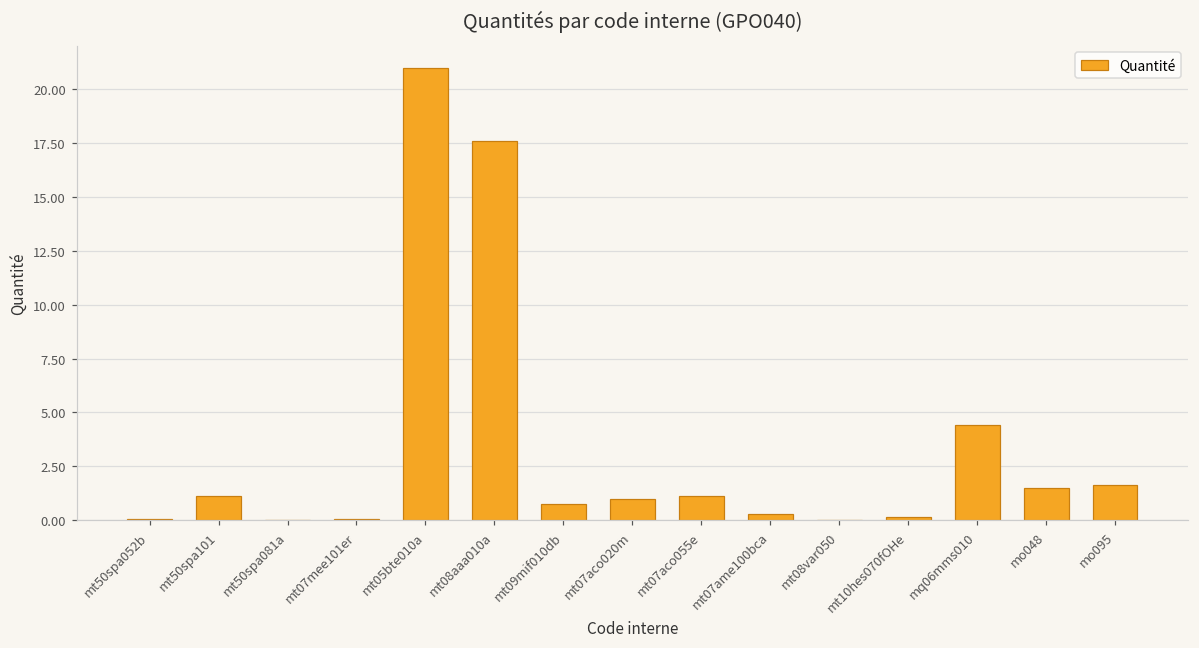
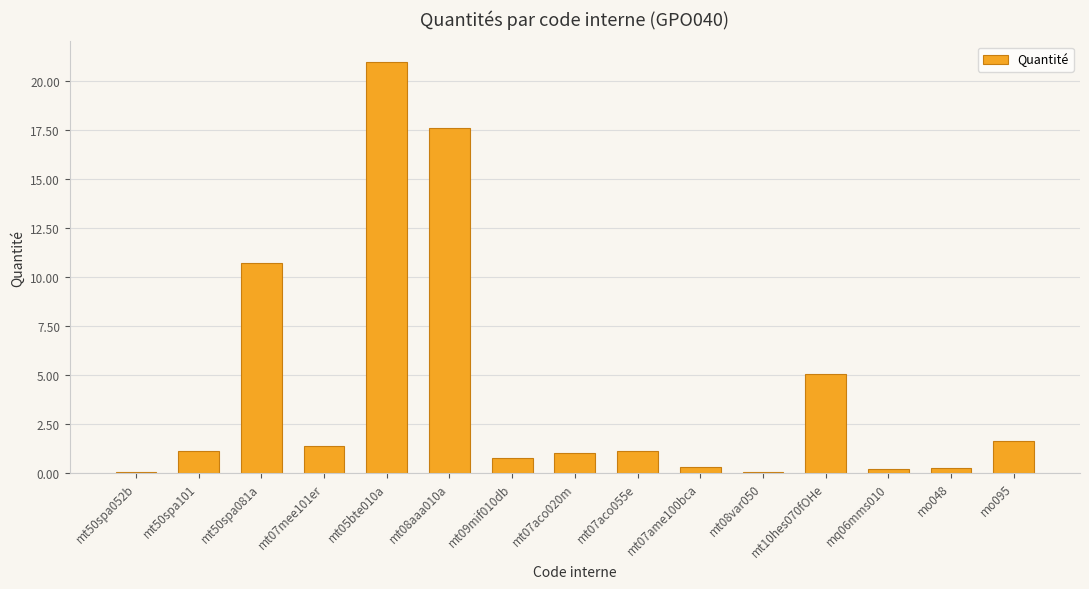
mt50spa081a: 0.0 -> 10.7
mt07mee101er: 0.0 -> 1.4
mt10hes070fOHe: 0.1 -> 5.0
mq06mms010: 4.4 -> 0.2
mo048: 1.5 -> 0.2
